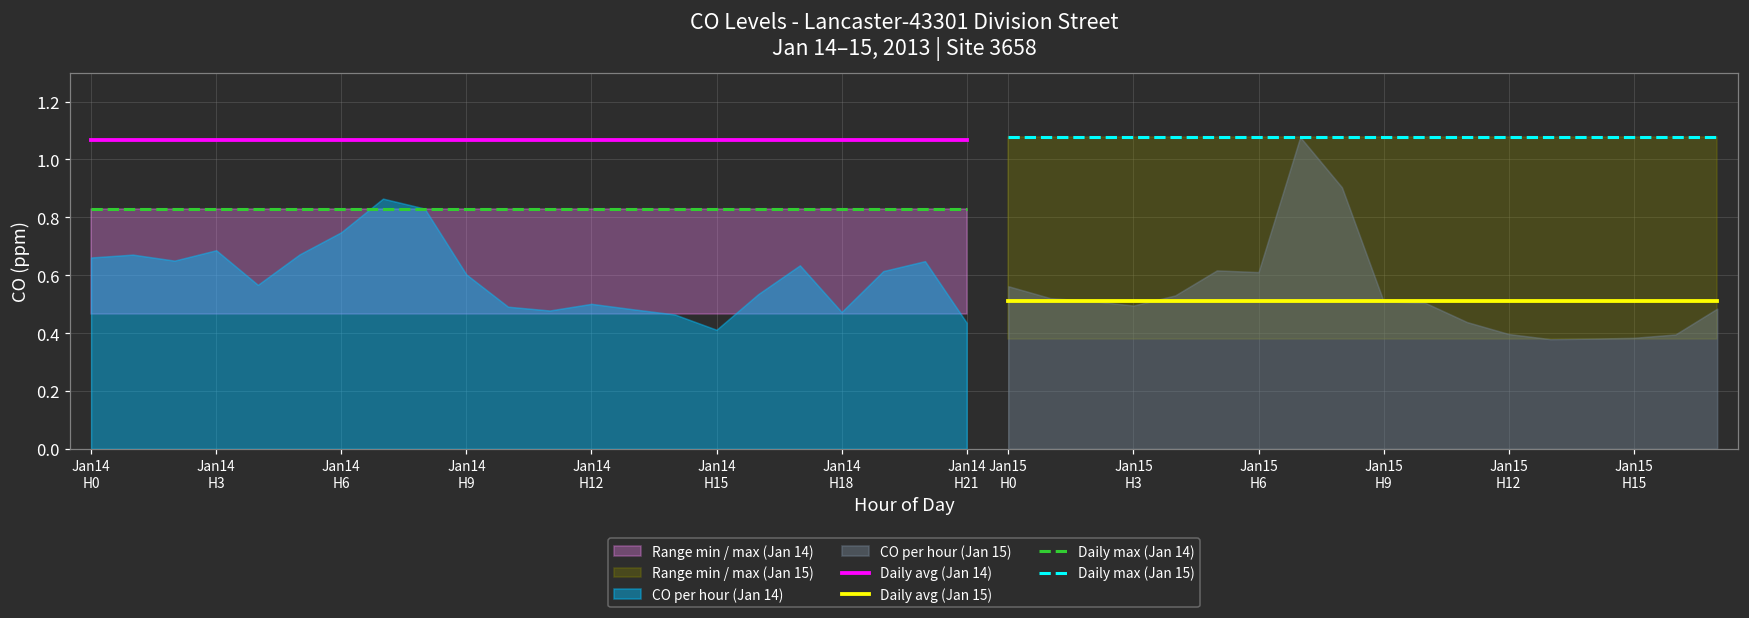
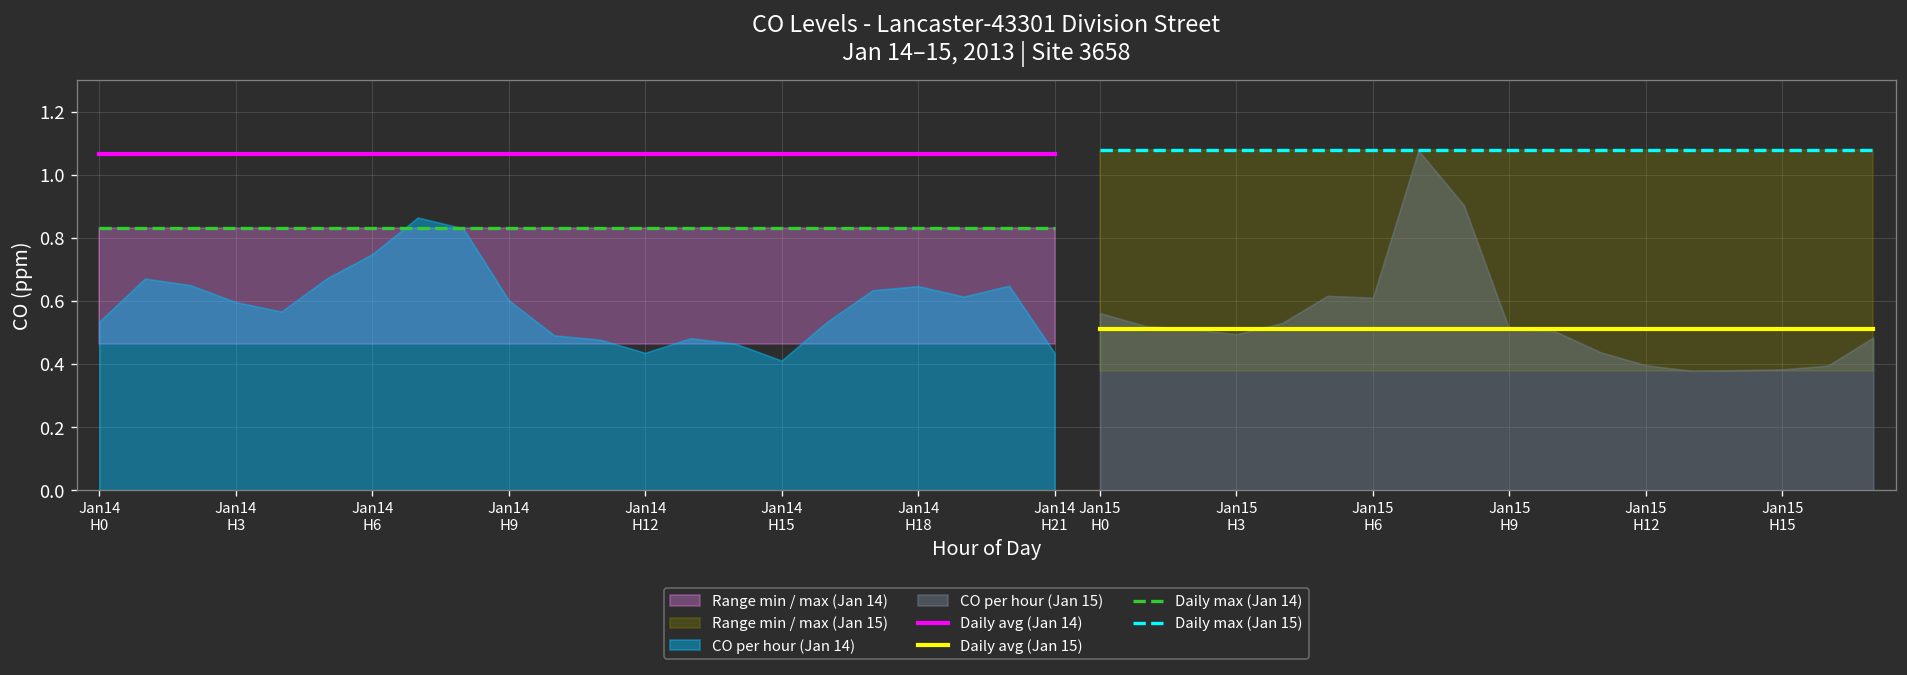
CO per hour (Jan 14), Jan14 H0: 0.66 -> 0.54
CO per hour (Jan 14), Jan14 H3: 0.69 -> 0.60
CO per hour (Jan 14), Jan14 H12: 0.50 -> 0.44
CO per hour (Jan 14), Jan14 H18: 0.47 -> 0.65
